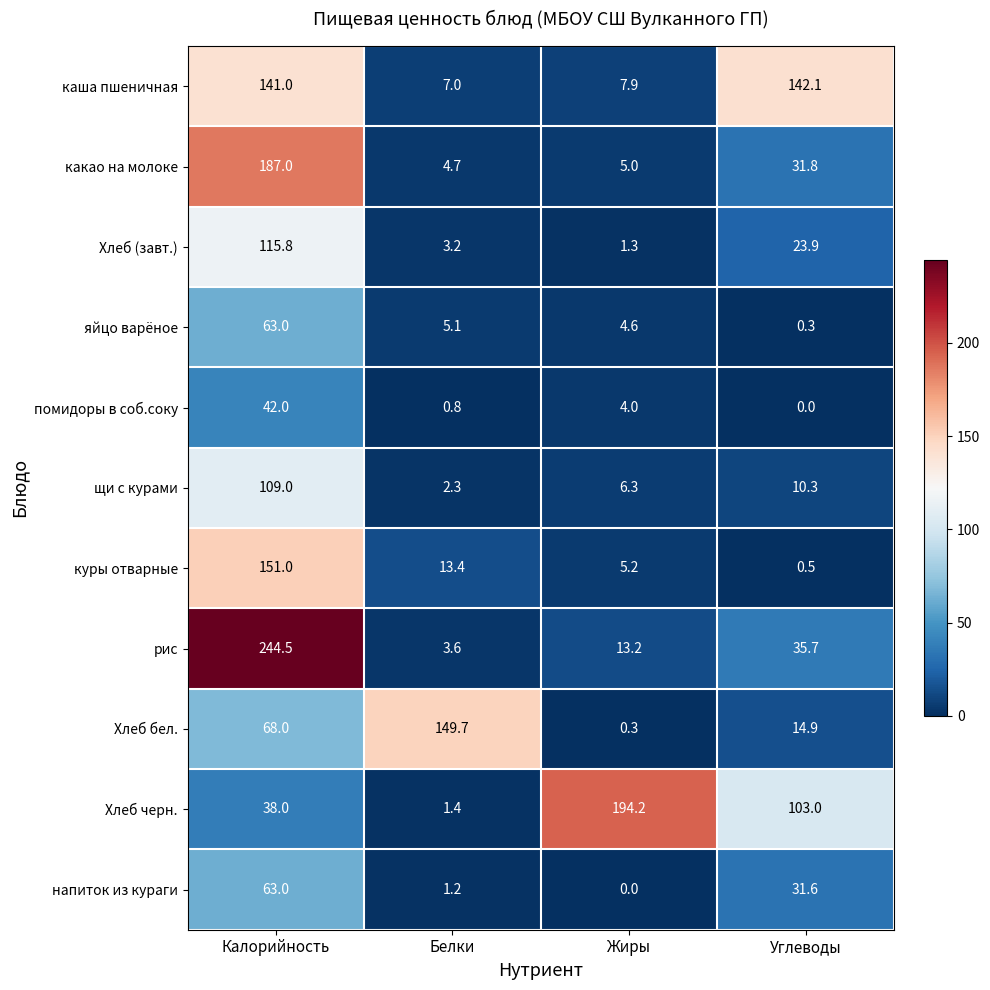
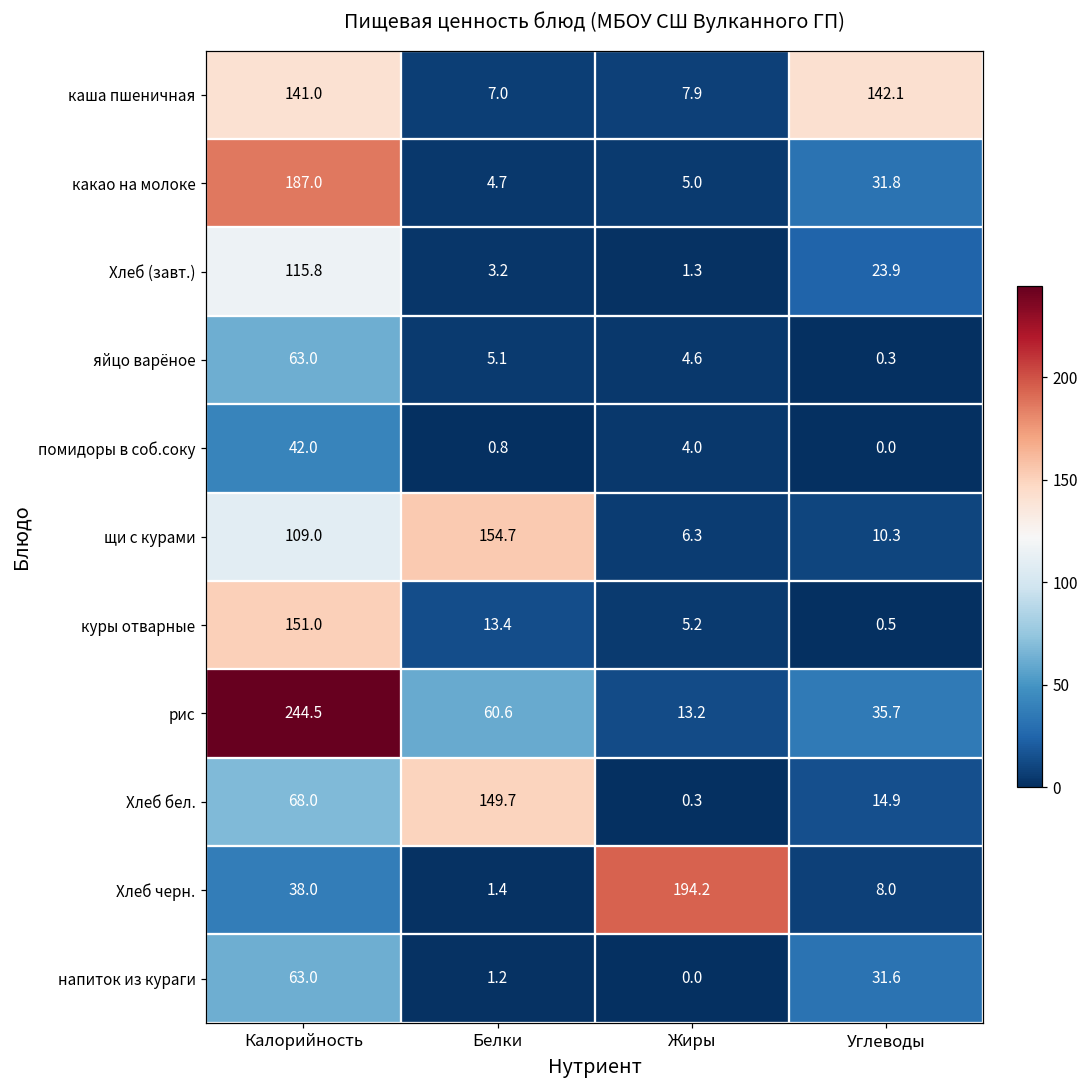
щи с курами, Белки: 2.3 -> 154.7
рис, Белки: 3.6 -> 60.6
Хлеб черн., Углеводы: 103.0 -> 8.0
